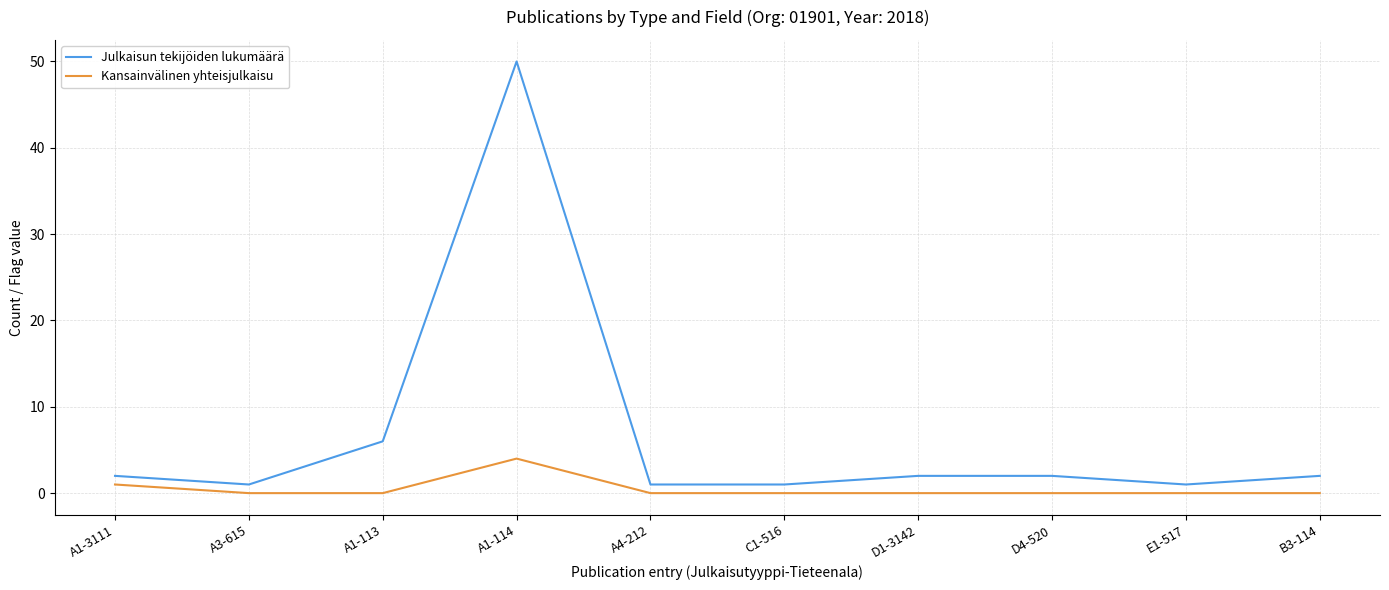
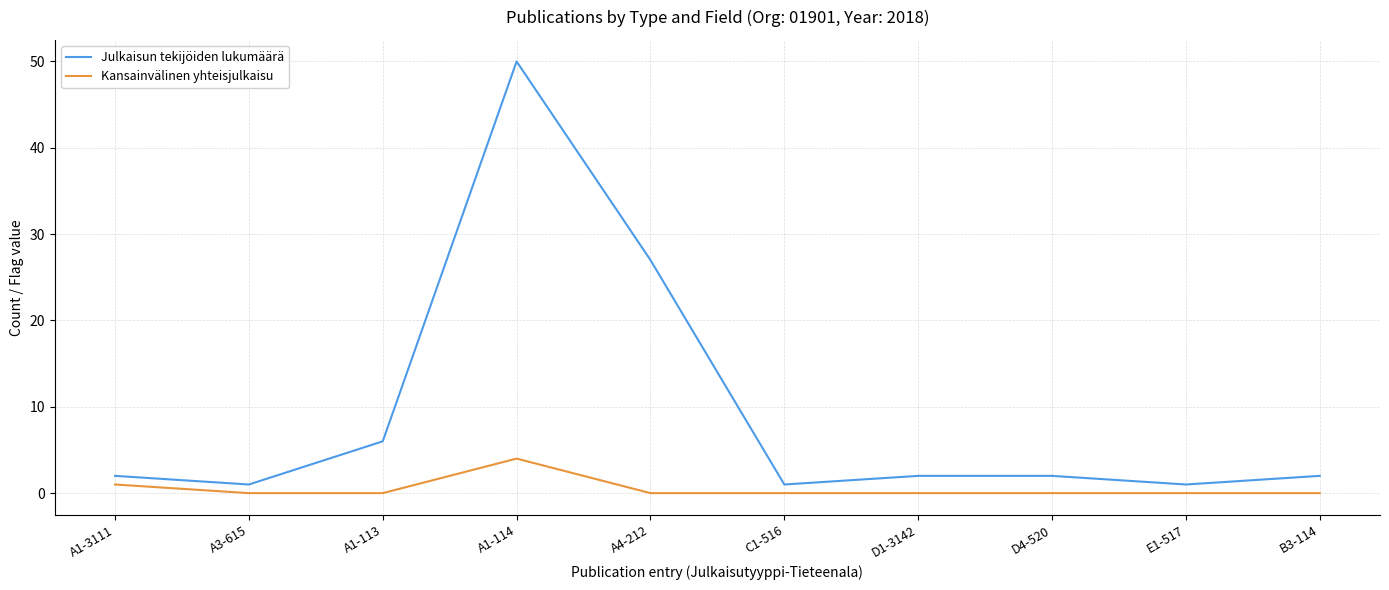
Julkaisun tekijöiden lukumäärä, A4-212: 1 -> 27
